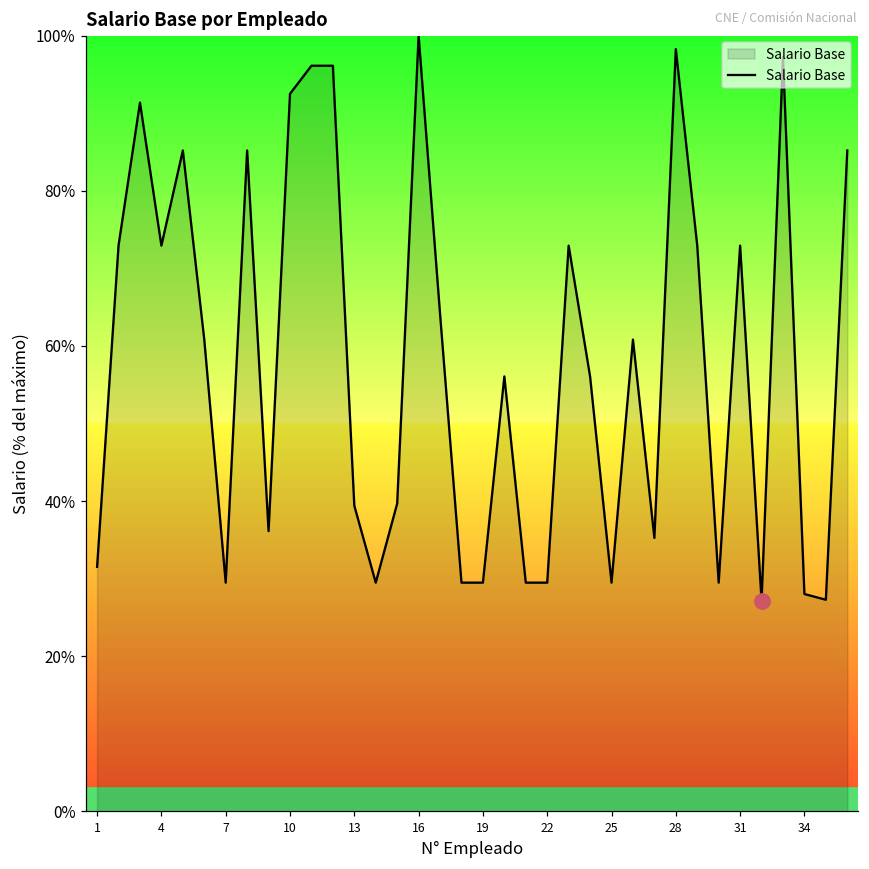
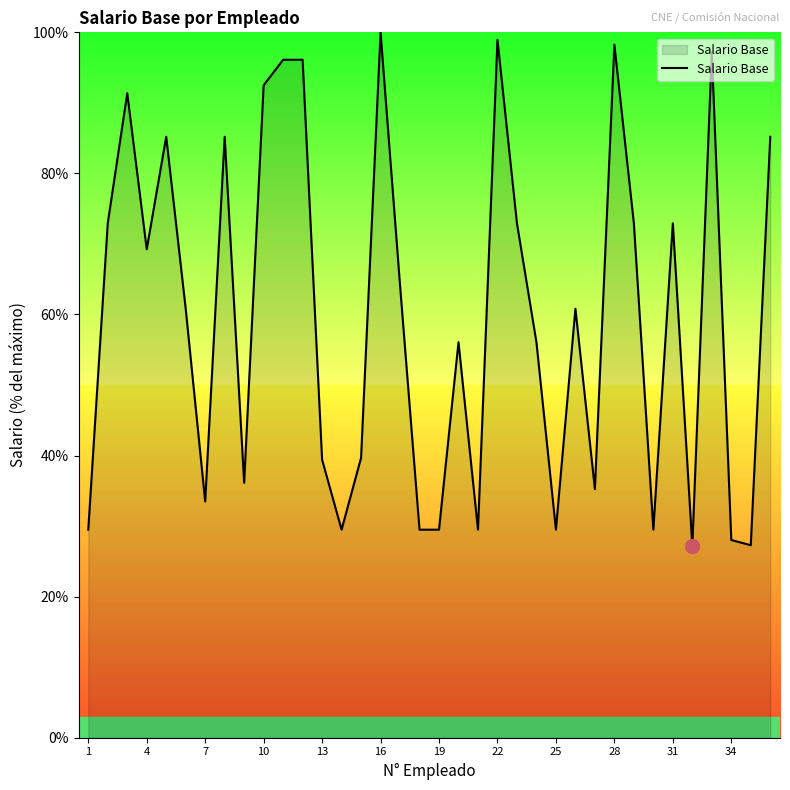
Salario Base, 1: 32% -> 29%
Salario Base, 4: 73% -> 69%
Salario Base, 7: 29% -> 34%
Salario Base, 22: 29% -> 99%
